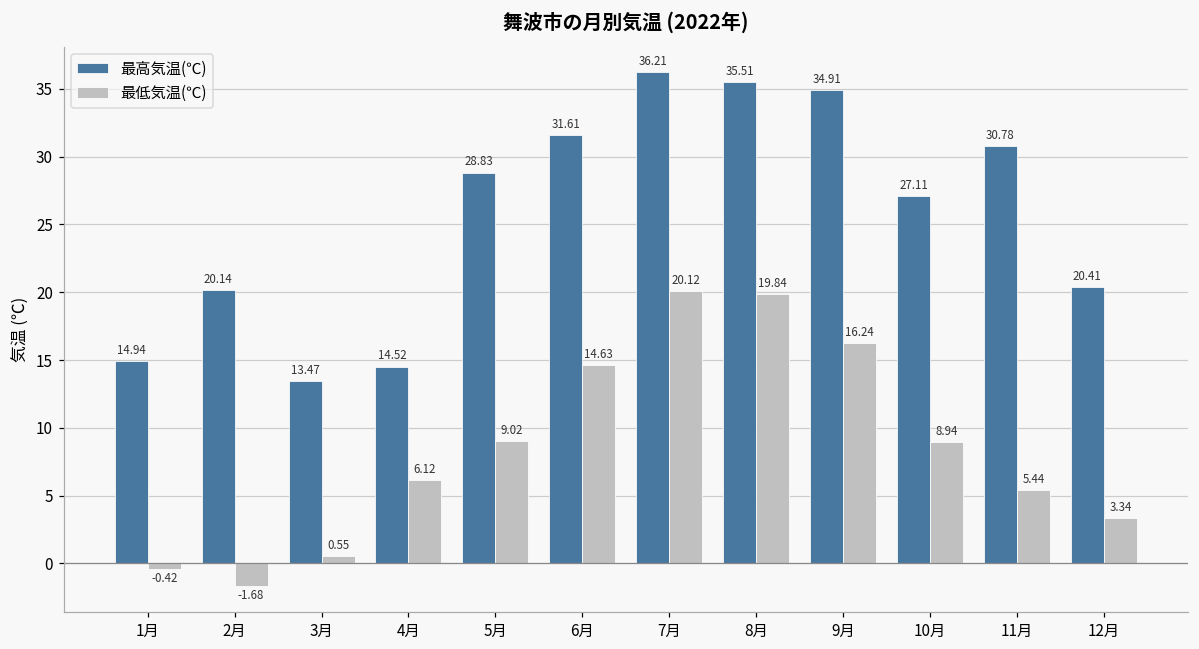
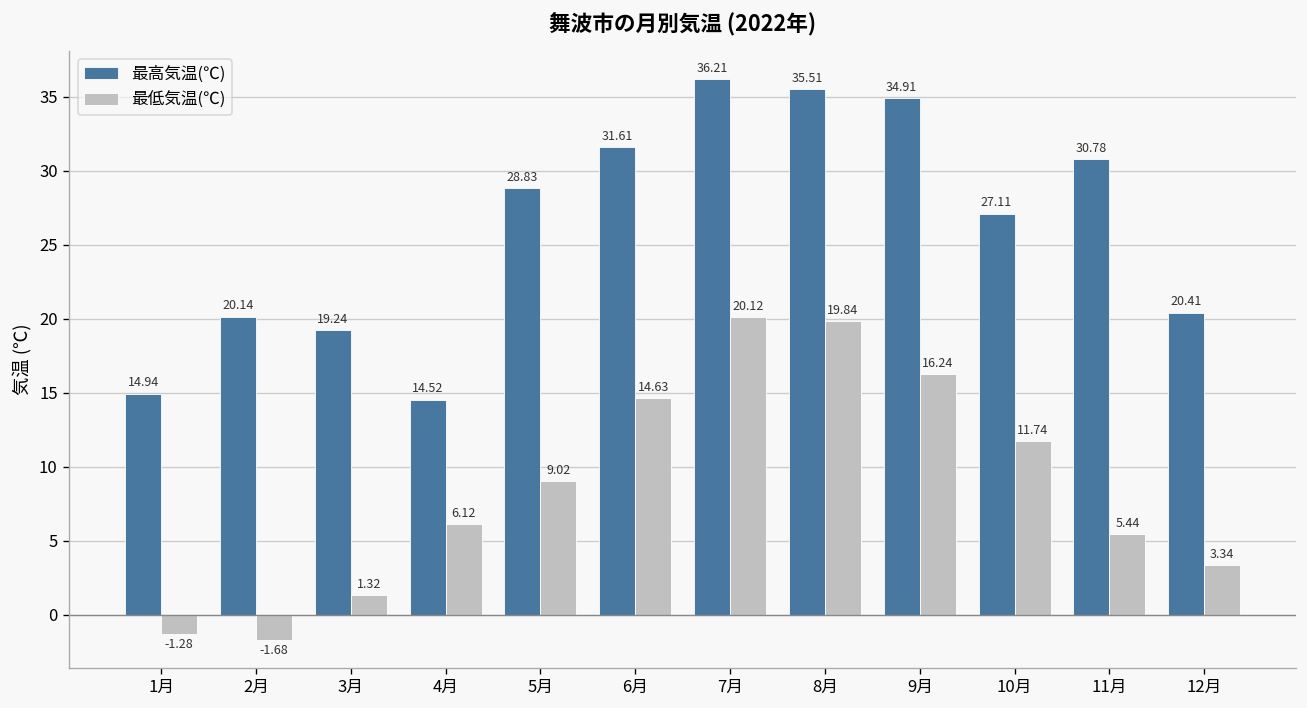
最低気温(℃), 1月: -0.42 -> -1.28
最高気温(℃), 3月: 13.47 -> 19.24
最低気温(℃), 3月: 0.55 -> 1.32
最低気温(℃), 10月: 8.94 -> 11.74
